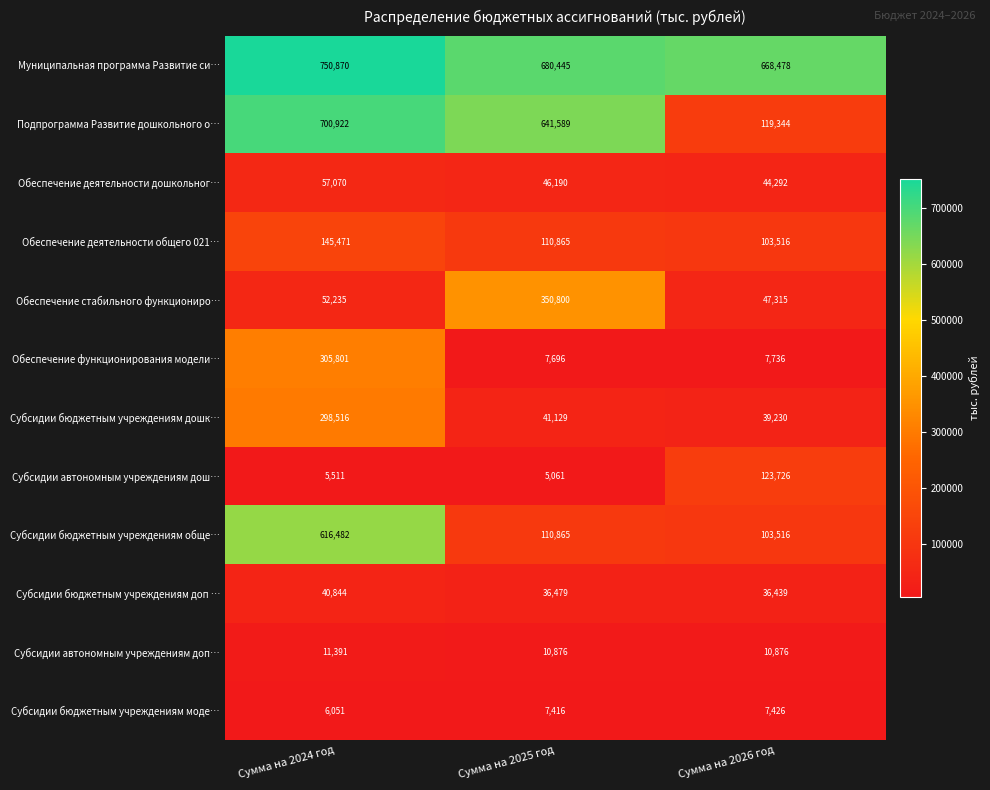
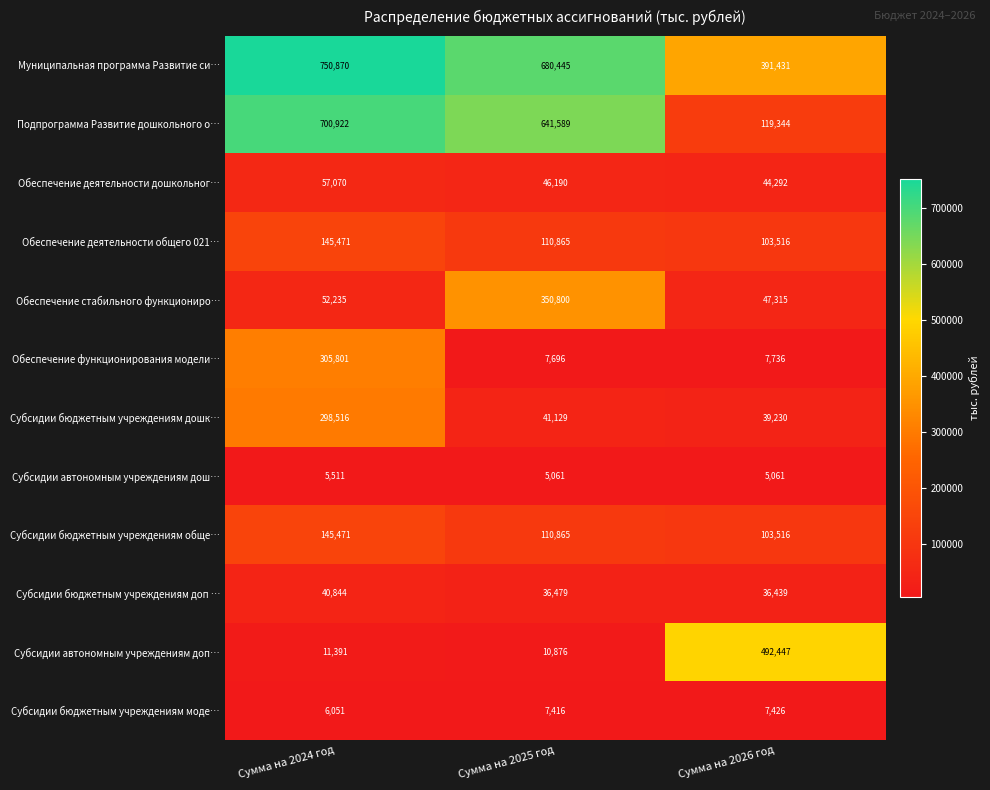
Муниципальная программа Развитие си…, Сумма на 2026 год: 668,478 -> 391,431
Субсидии автономным учреждениям дош…, Сумма на 2026 год: 123,726 -> 5,061
Субсидии бюджетным учреждениям обще…, Сумма на 2024 год: 616,482 -> 145,471
Субсидии автономным учреждениям доп…, Сумма на 2026 год: 10,876 -> 492,447
